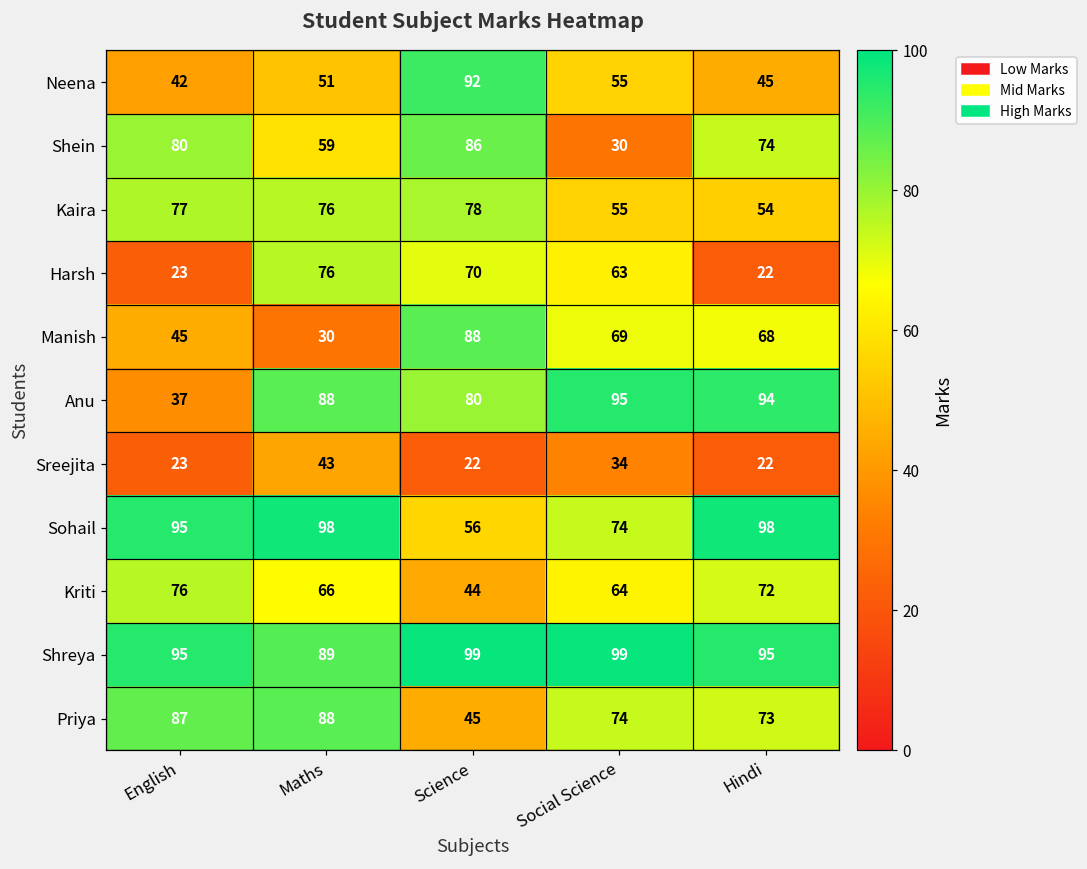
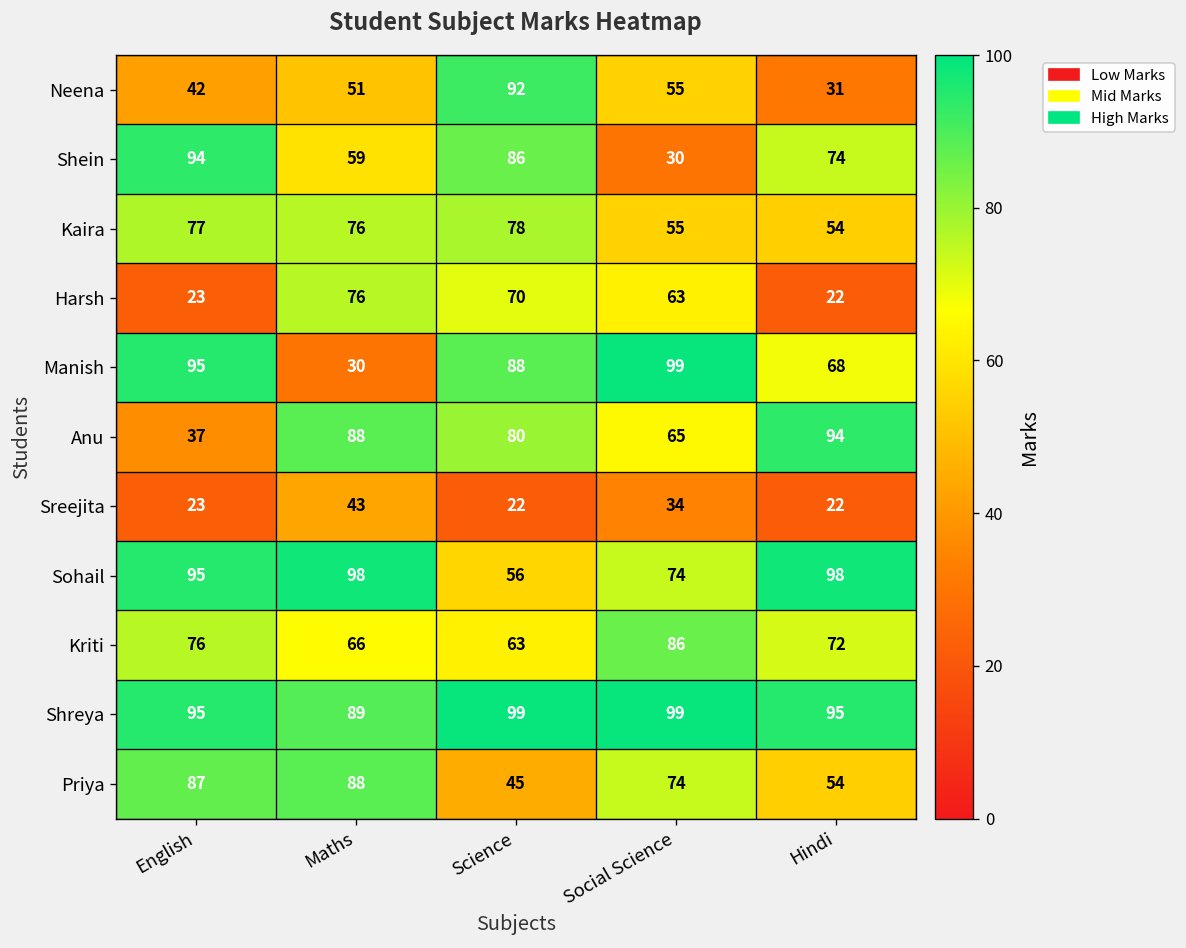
Neena, Hindi: 45 -> 31
Shein, English: 80 -> 94
Manish, English: 45 -> 95
Manish, Social Science: 69 -> 99
Anu, Social Science: 95 -> 65
Kriti, Science: 44 -> 63
Kriti, Social Science: 64 -> 86
Priya, Hindi: 73 -> 54
